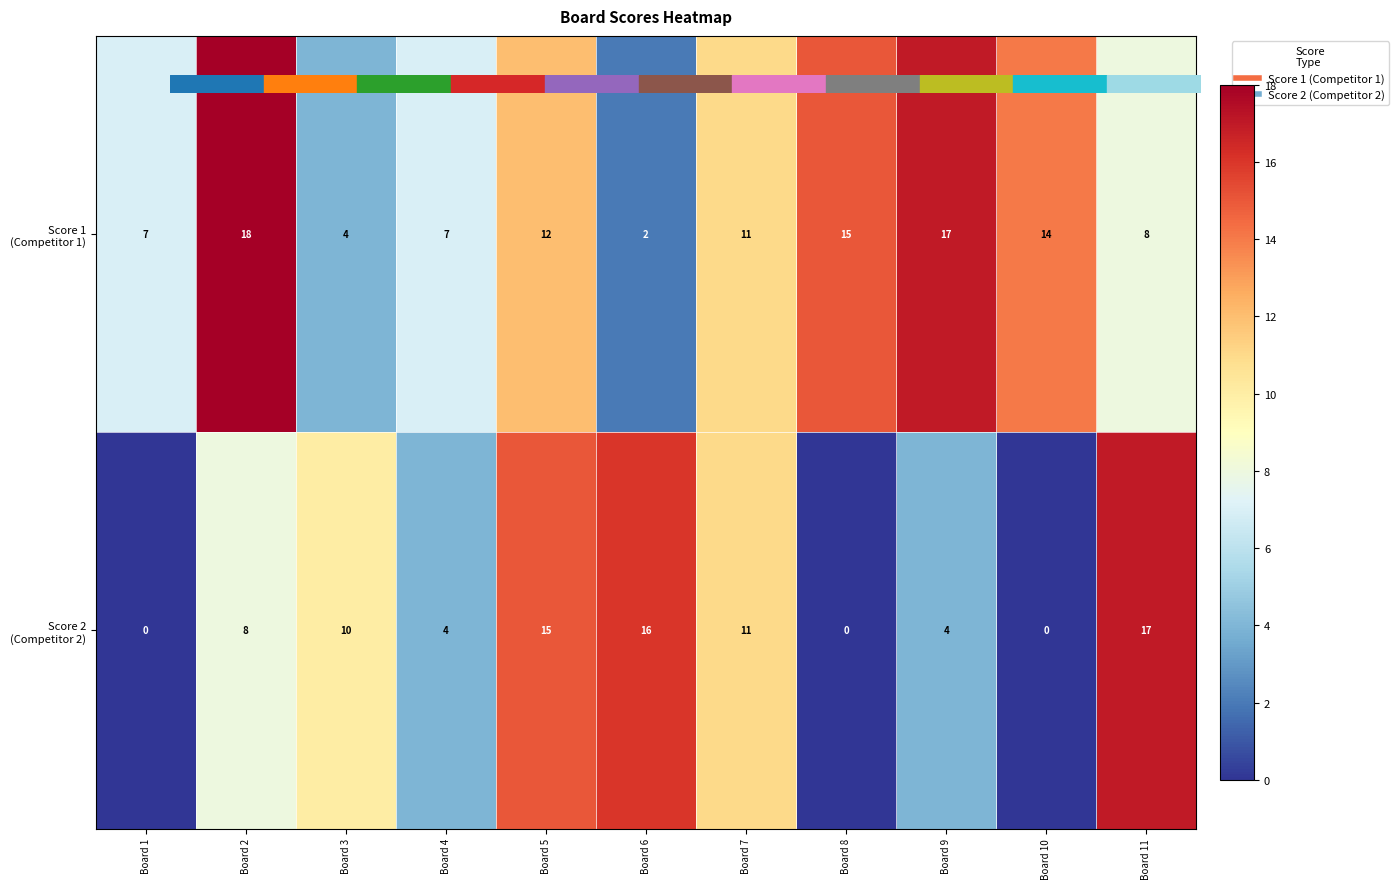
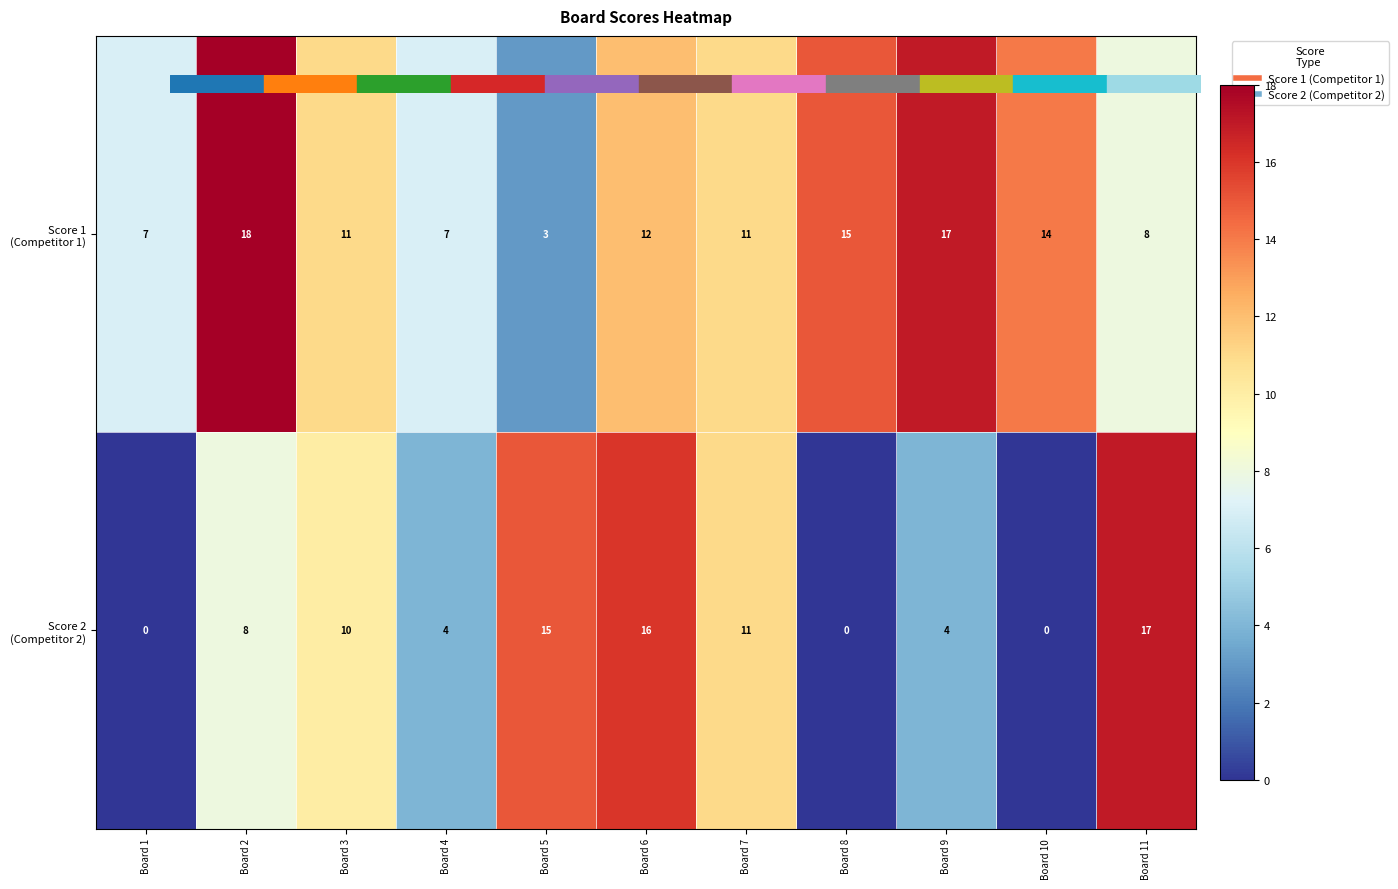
Score 1 (Competitor 1), Board 3: 4 -> 11
Score 1 (Competitor 1), Board 5: 12 -> 3
Score 1 (Competitor 1), Board 6: 2 -> 12
